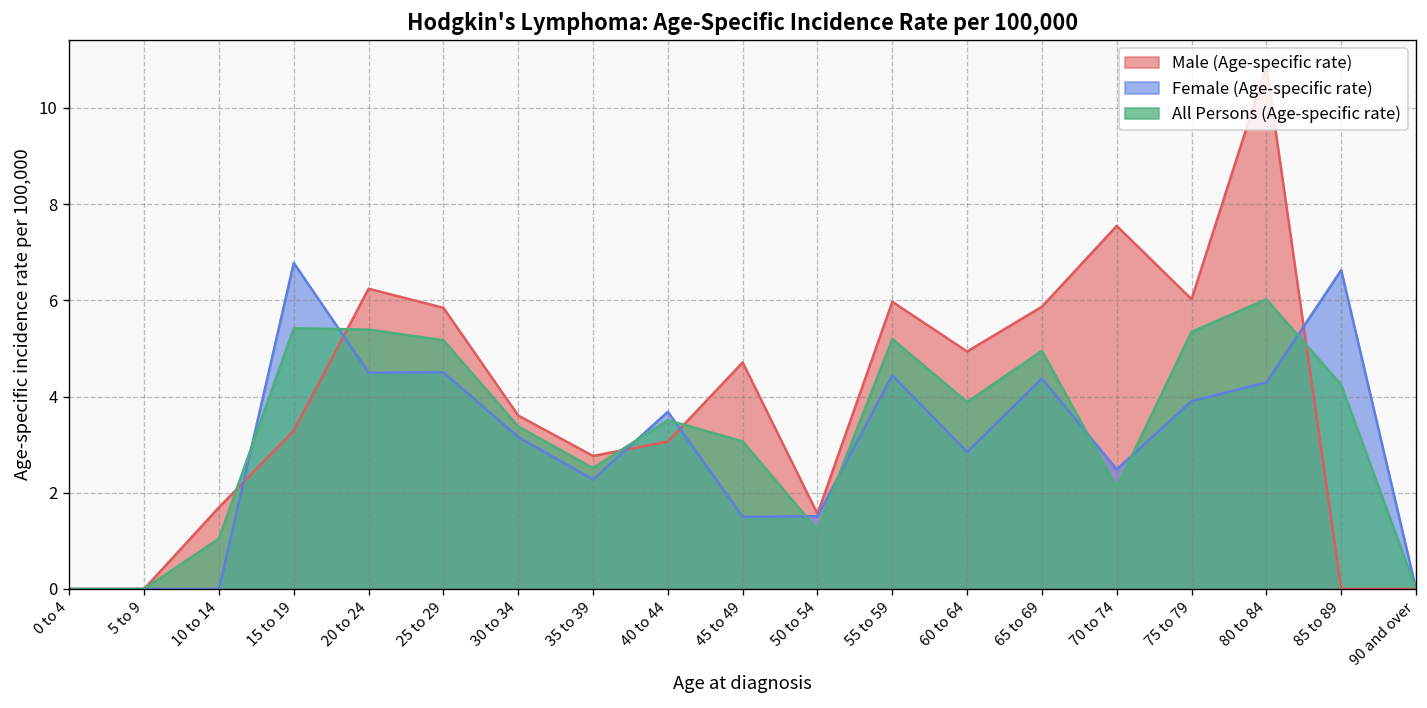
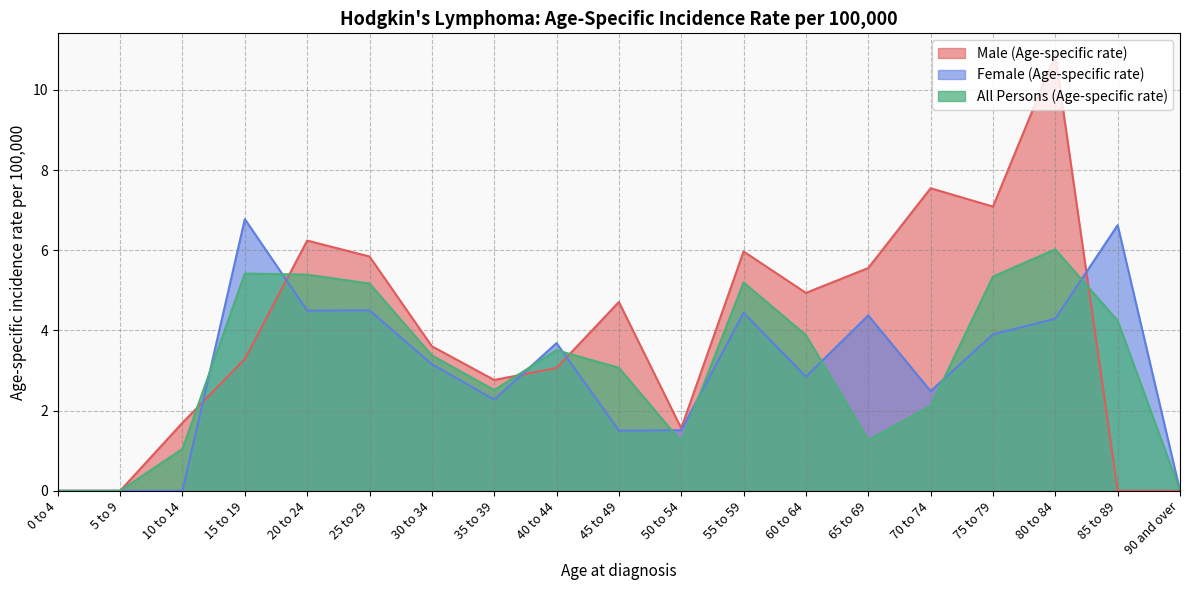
Male (Age-specific rate), 65 to 69: 5.9 -> 5.6
All Persons (Age-specific rate), 65 to 69: 4.9 -> 1.3
Male (Age-specific rate), 75 to 79: 6.0 -> 7.1
